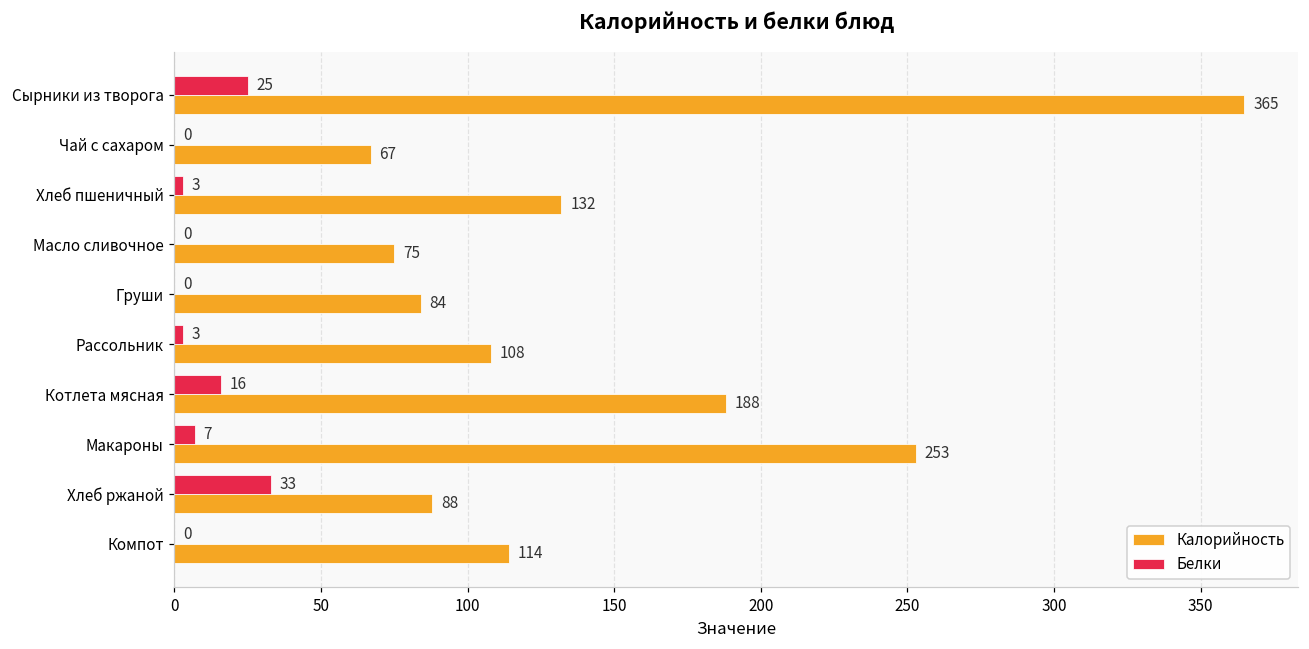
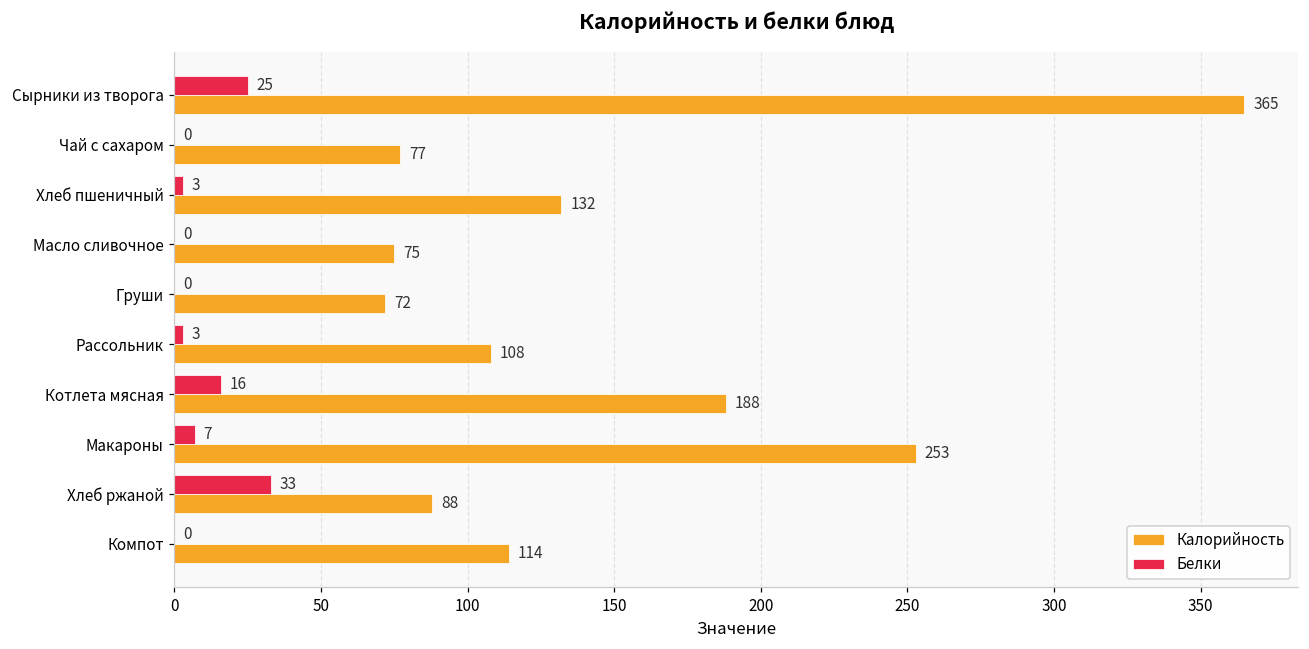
Калорийность, Чай с сахаром: 67 -> 77
Калорийность, Груши: 84 -> 72
